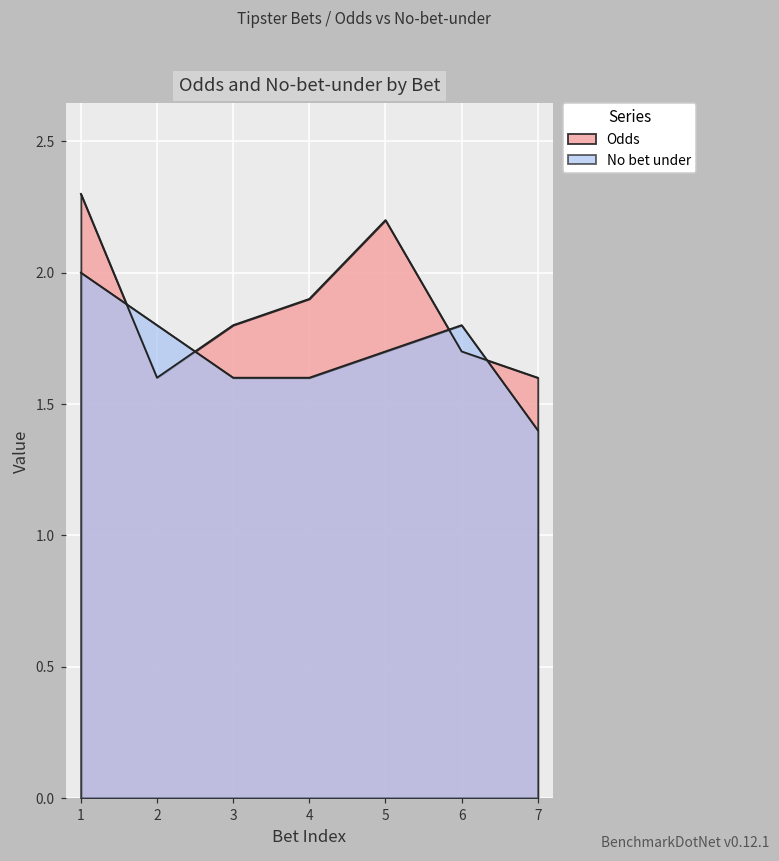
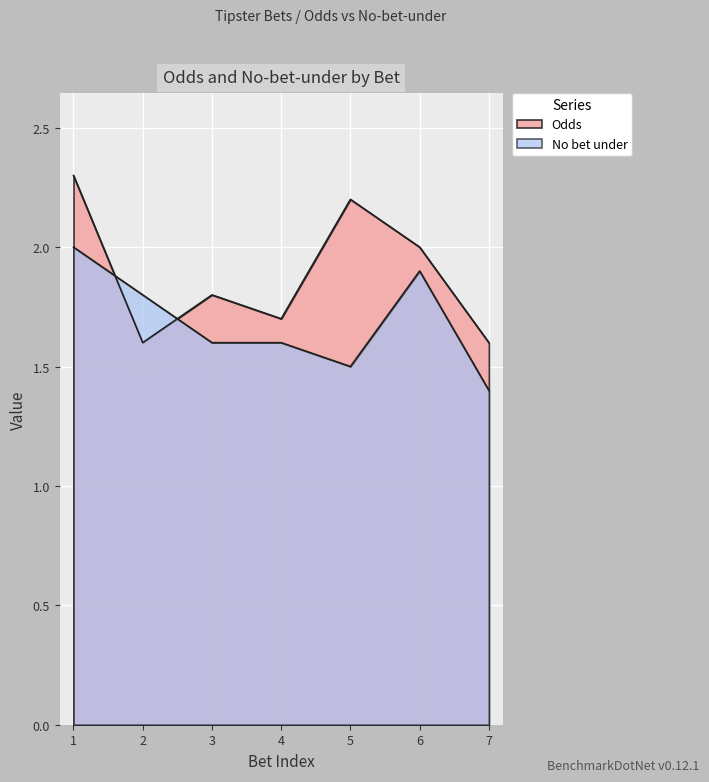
Odds, 4: 1.9 -> 1.7
No bet under, 5: 1.7 -> 1.5
Odds, 6: 1.7 -> 2.0
No bet under, 6: 1.8 -> 1.9
